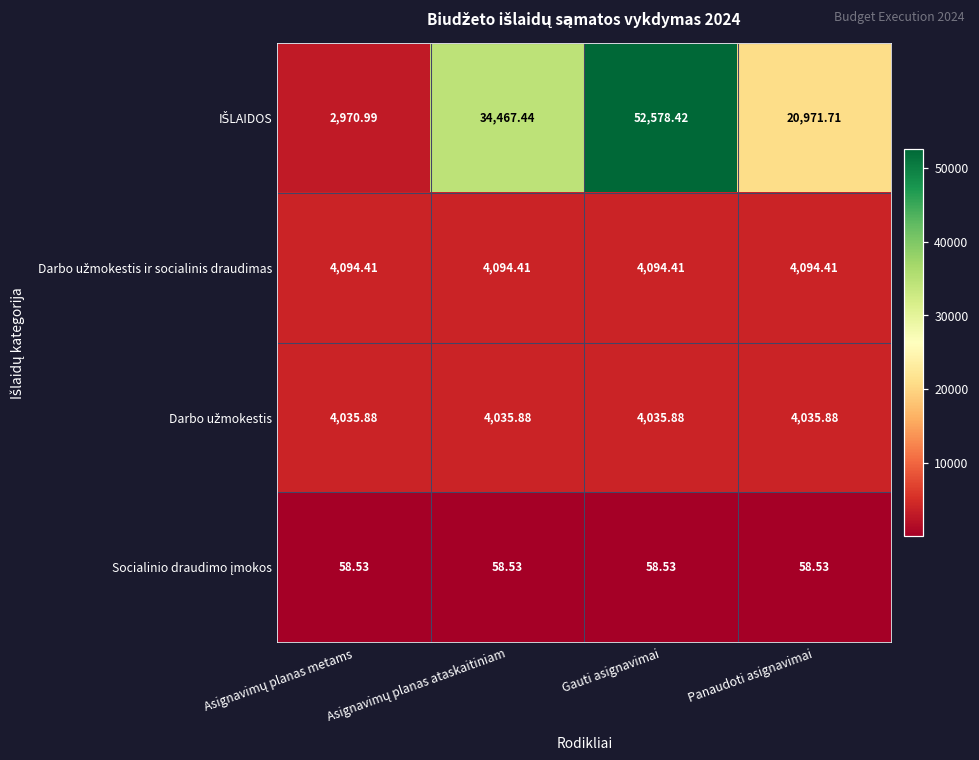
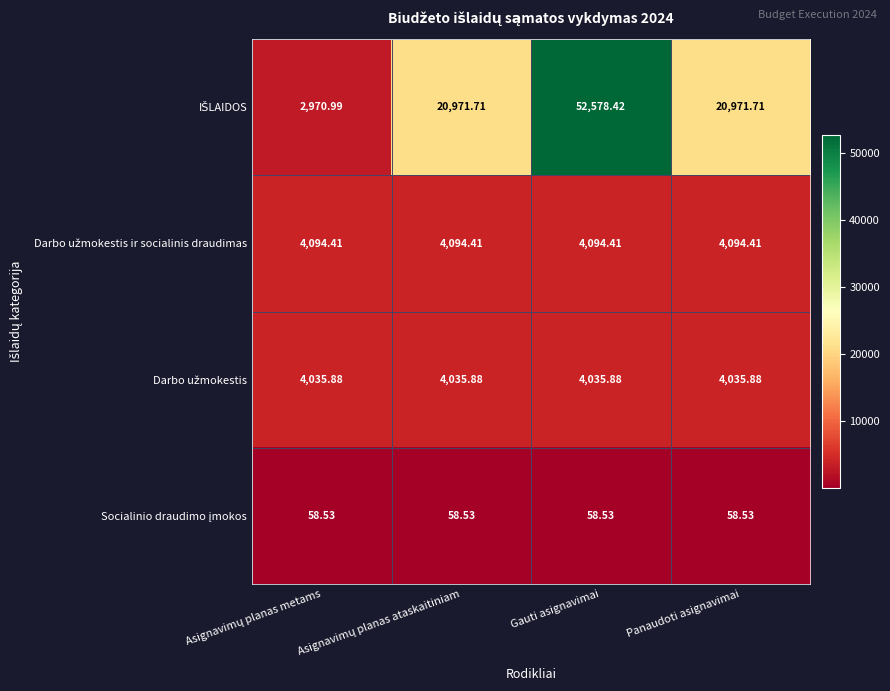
IŠLAIDOS, Asignavimų planas ataskaitiniam: 34,467.44 -> 20,971.71
